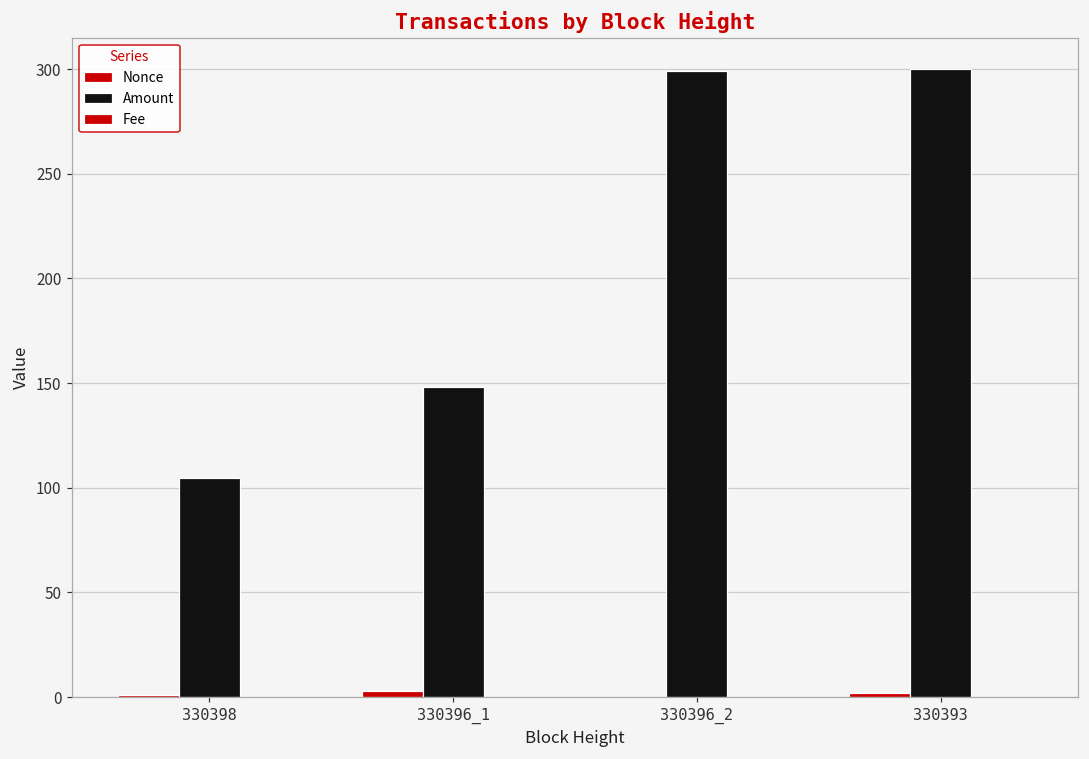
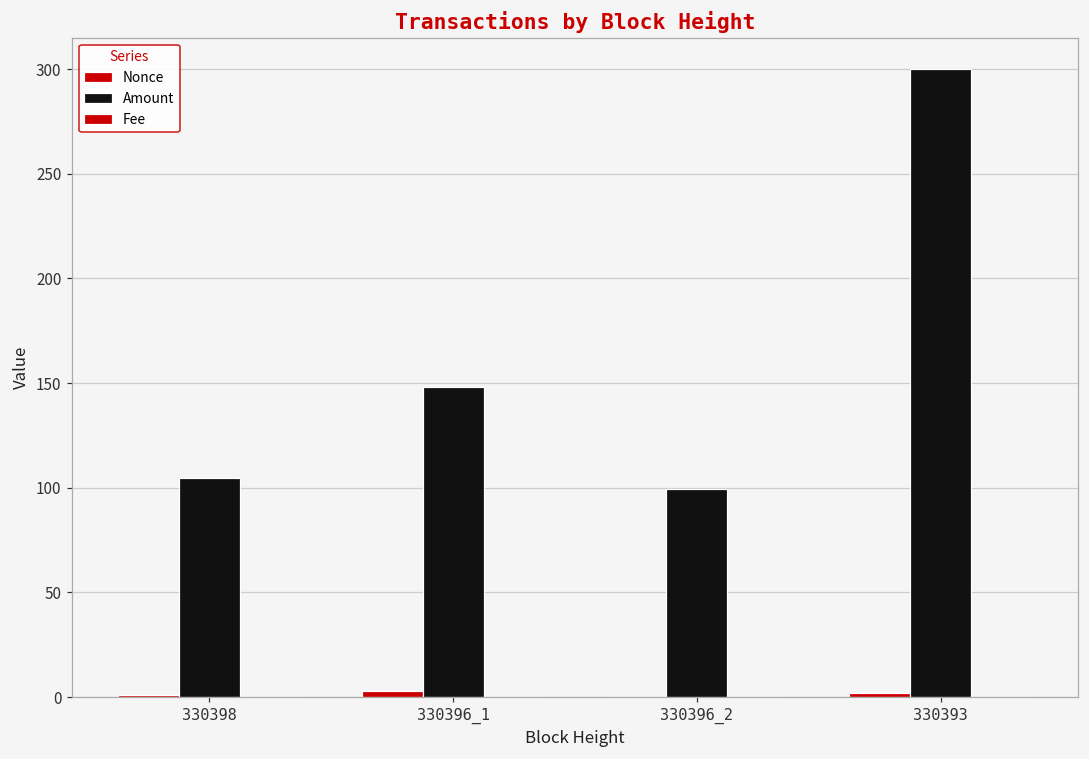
Amount, 330396_2: 299 -> 99
